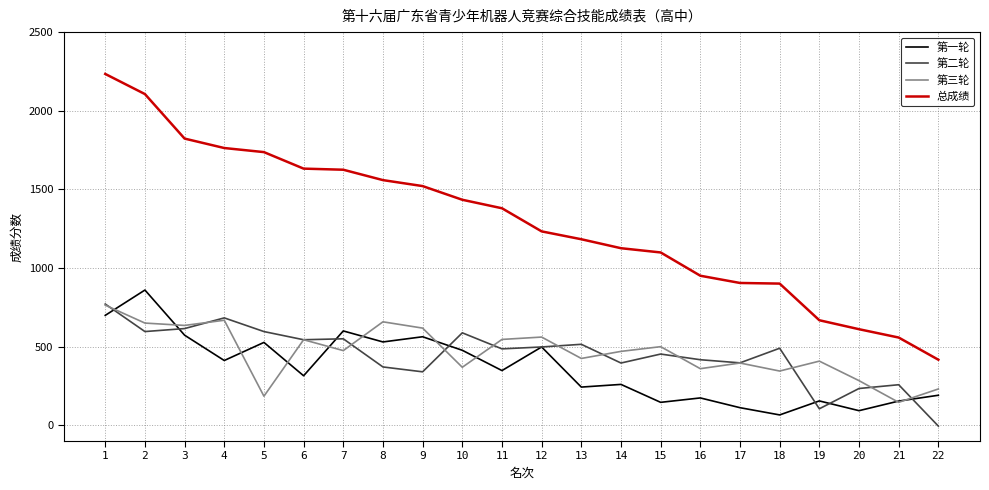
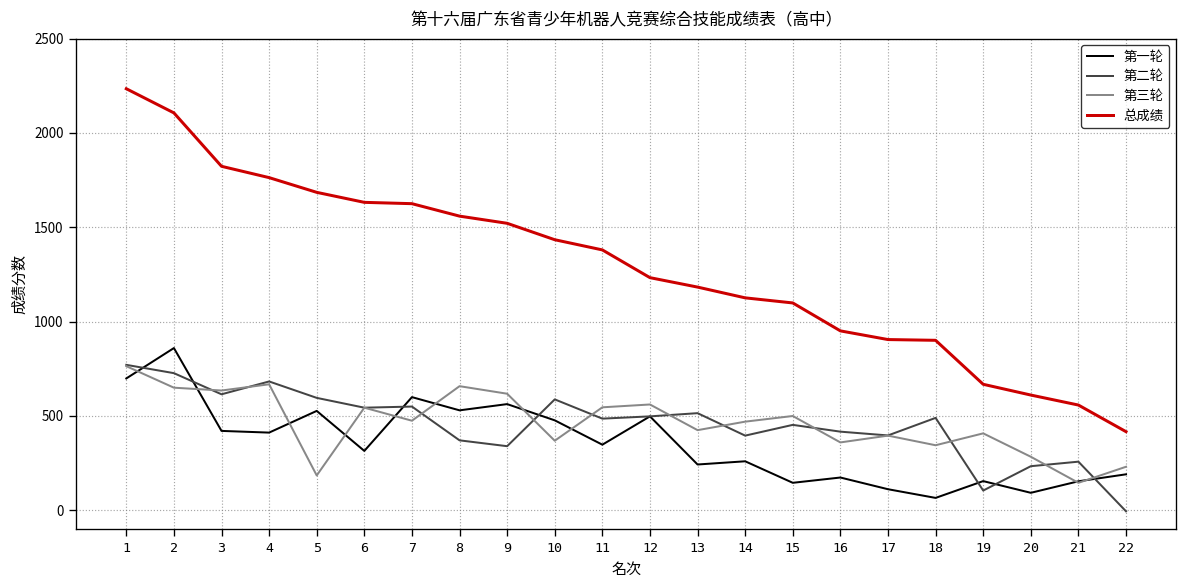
第二轮, 2: 600 -> 730
第一轮, 3: 570 -> 420
总成绩, 5: 1740 -> 1690
